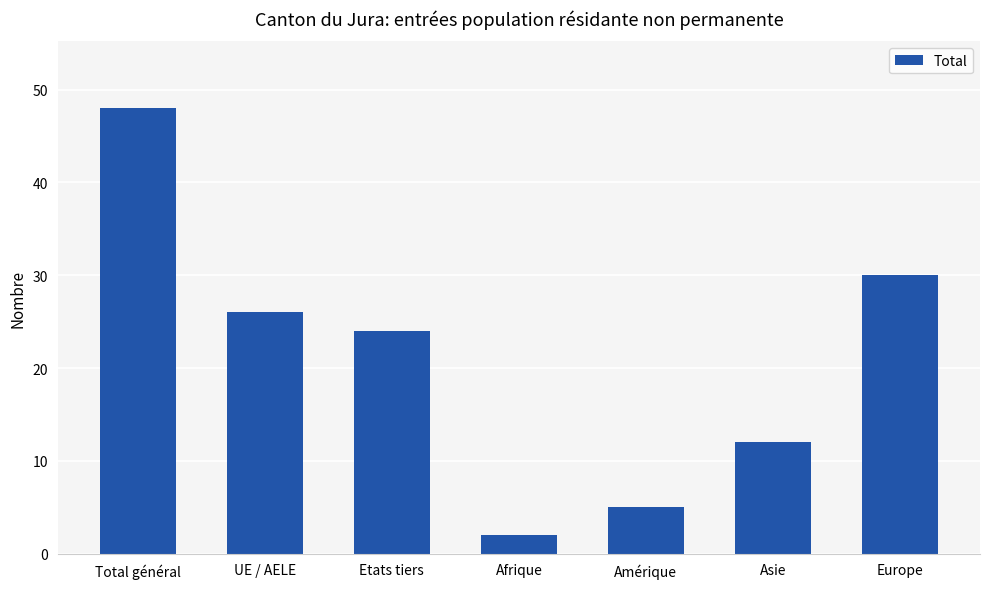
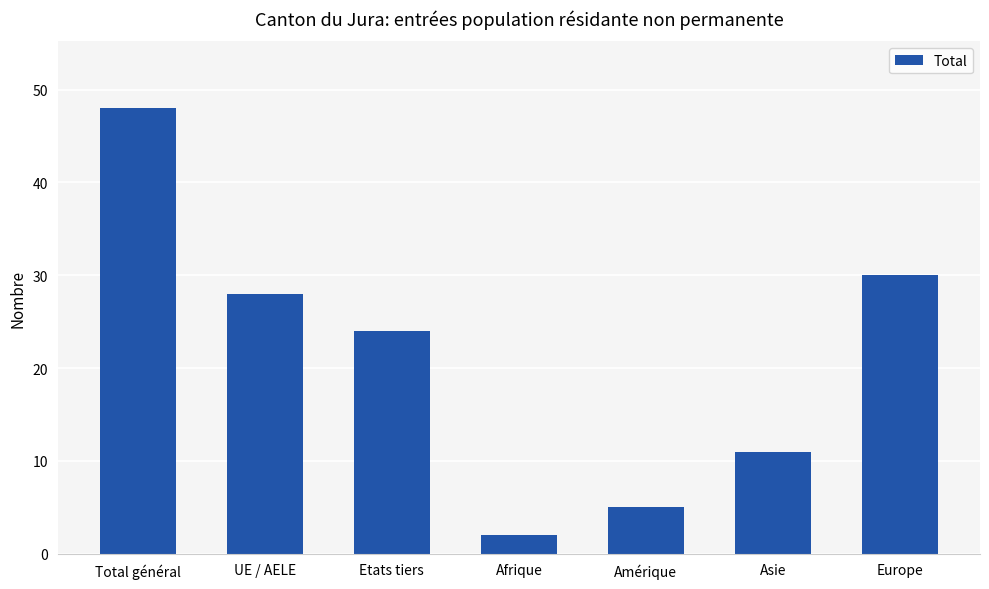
UE / AELE: 26 -> 28
Asie: 12 -> 11
